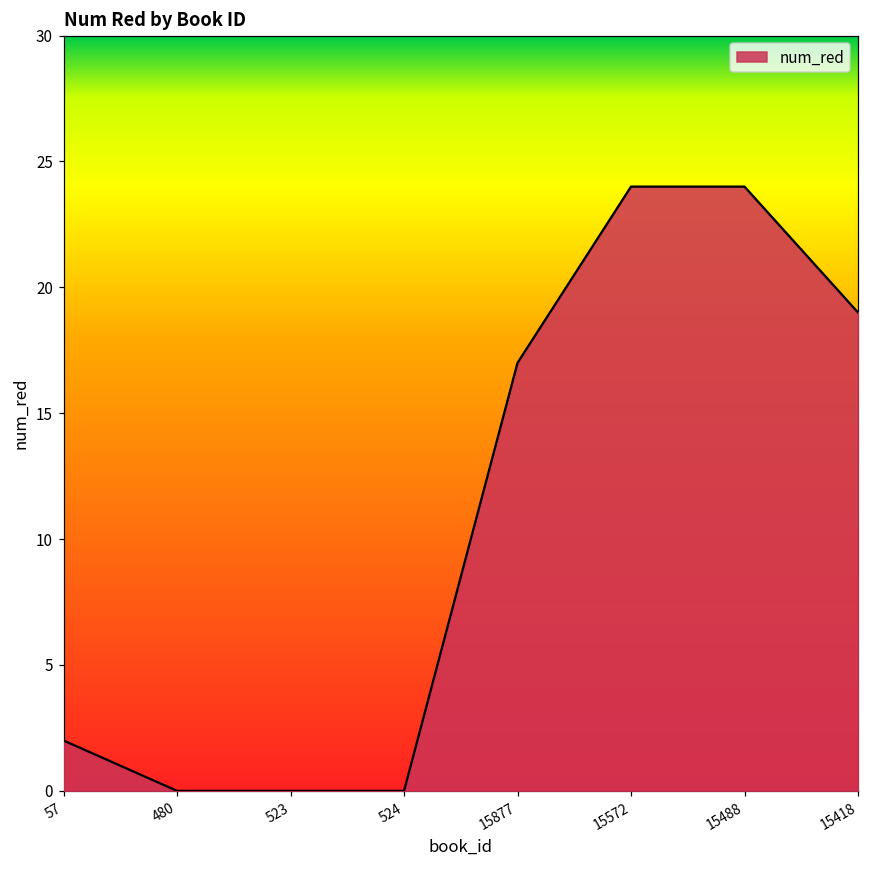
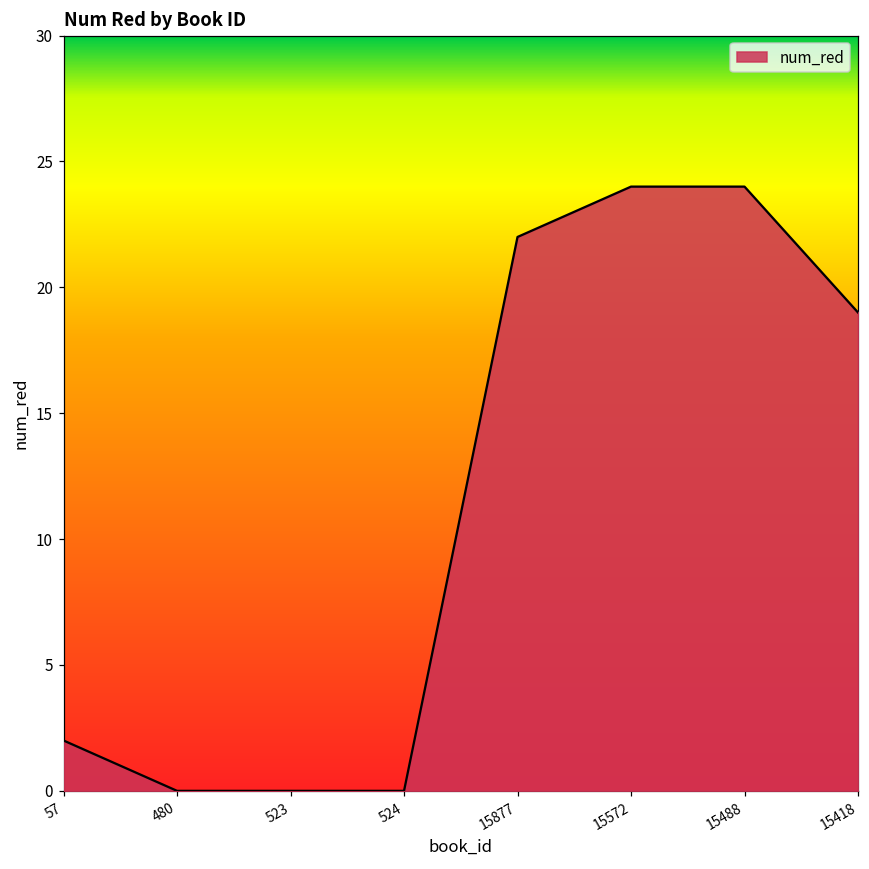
15877: 17 -> 22
